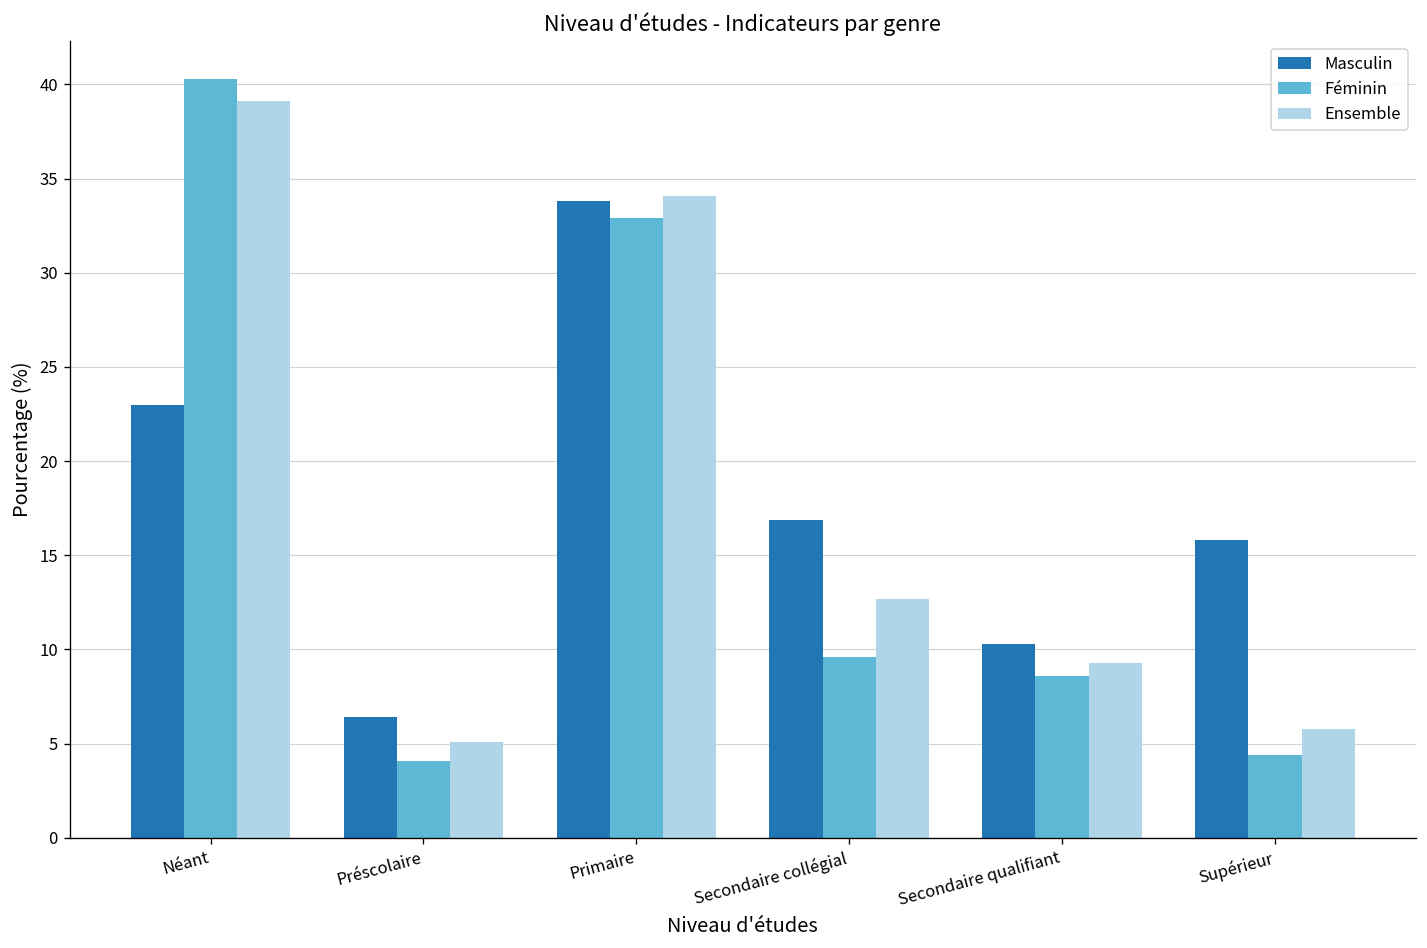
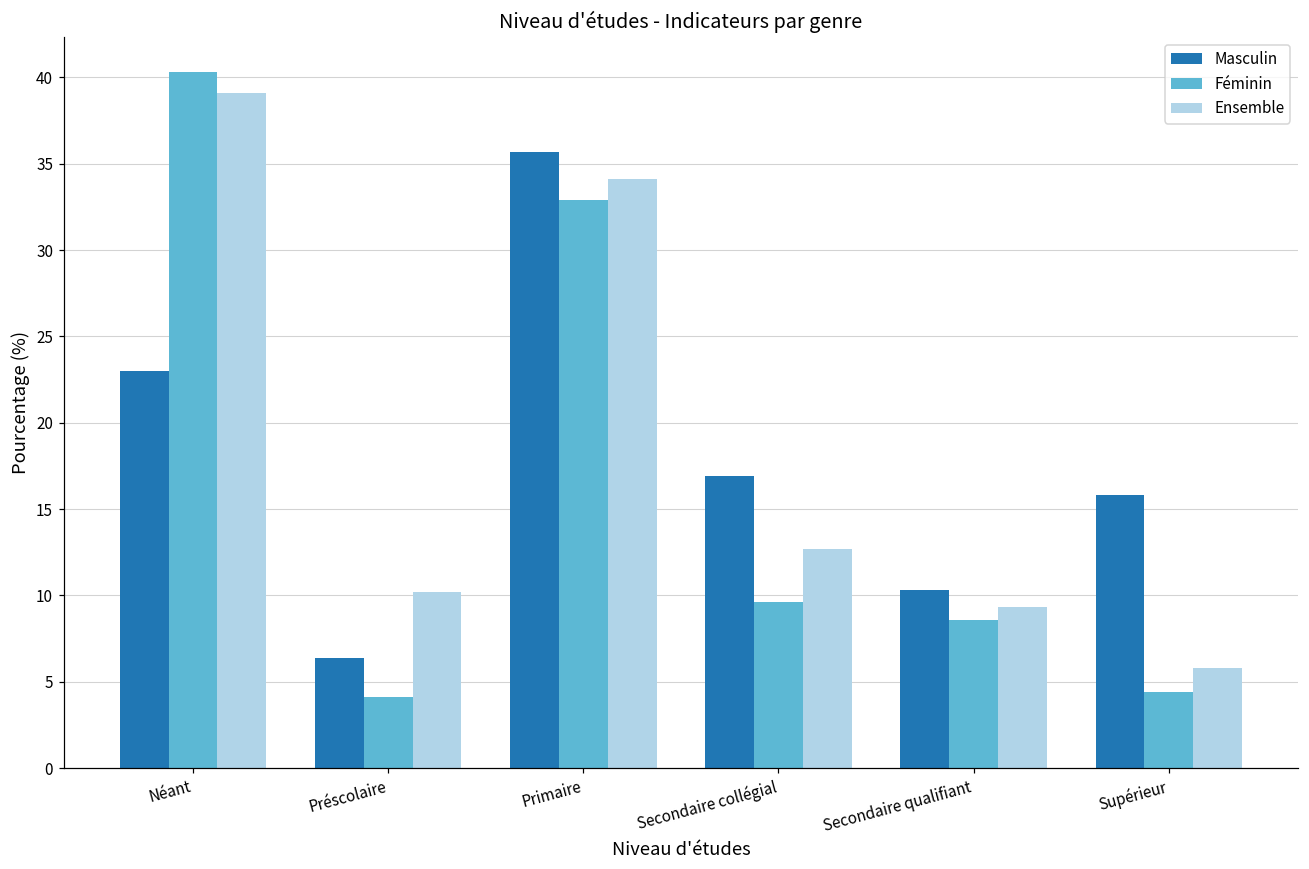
Ensemble, Préscolaire: 5.1 -> 10.2
Masculin, Primaire: 33.8 -> 35.7
